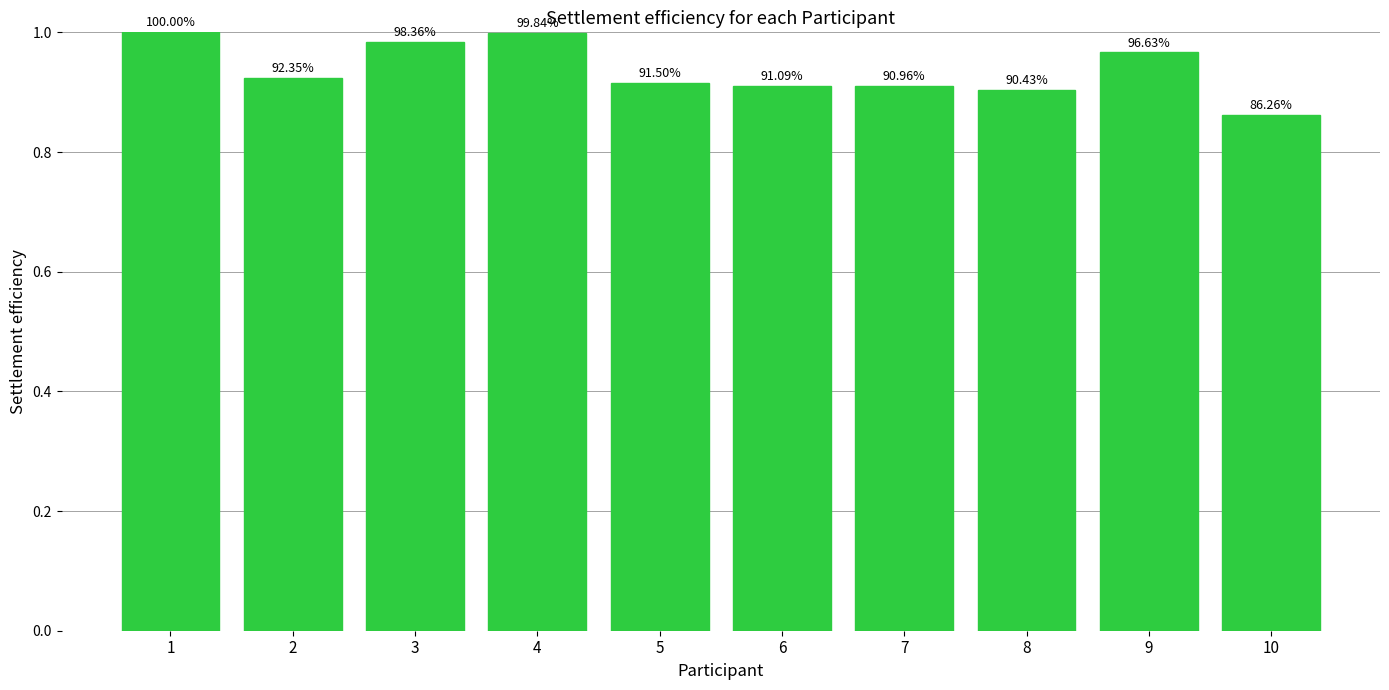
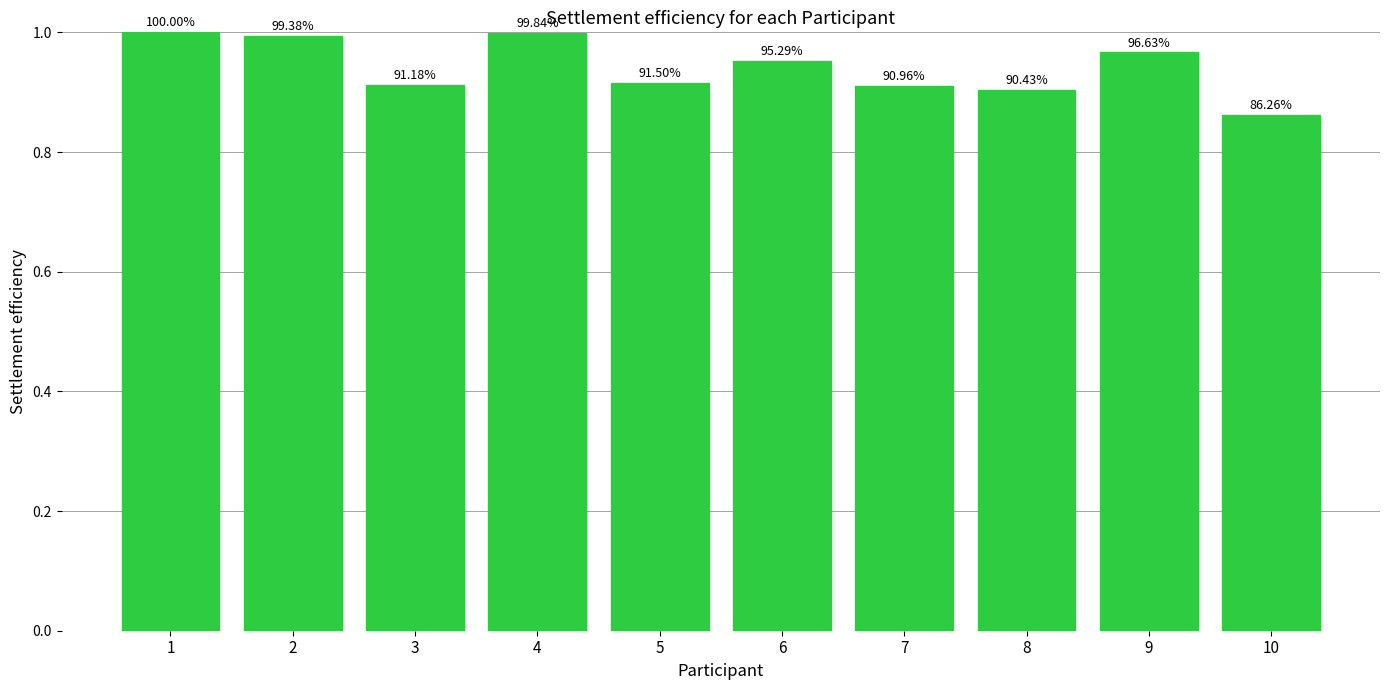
2: 92.35% -> 99.38%
3: 98.36% -> 91.18%
6: 91.09% -> 95.29%
